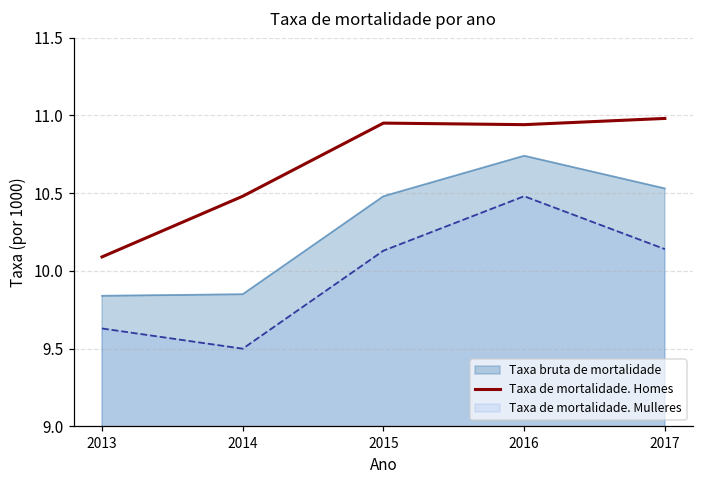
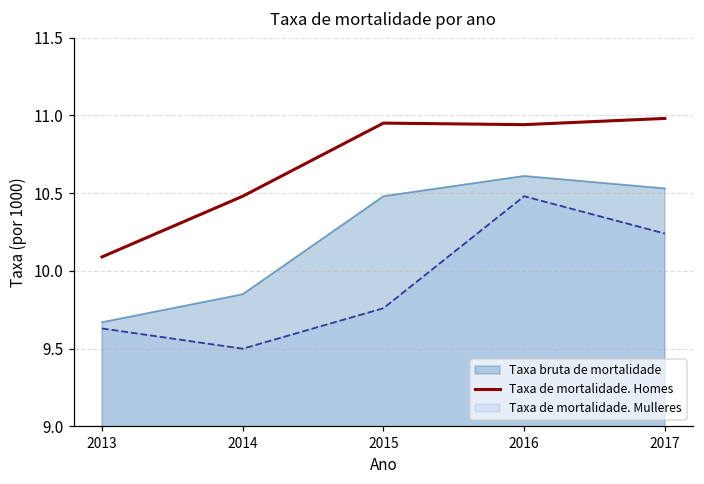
Taxa bruta de mortalidade, 2013: 9.84 -> 9.67
Taxa de mortalidade. Mulleres, 2015: 10.13 -> 9.76
Taxa bruta de mortalidade, 2016: 10.74 -> 10.61
Taxa de mortalidade. Mulleres, 2017: 10.14 -> 10.24
